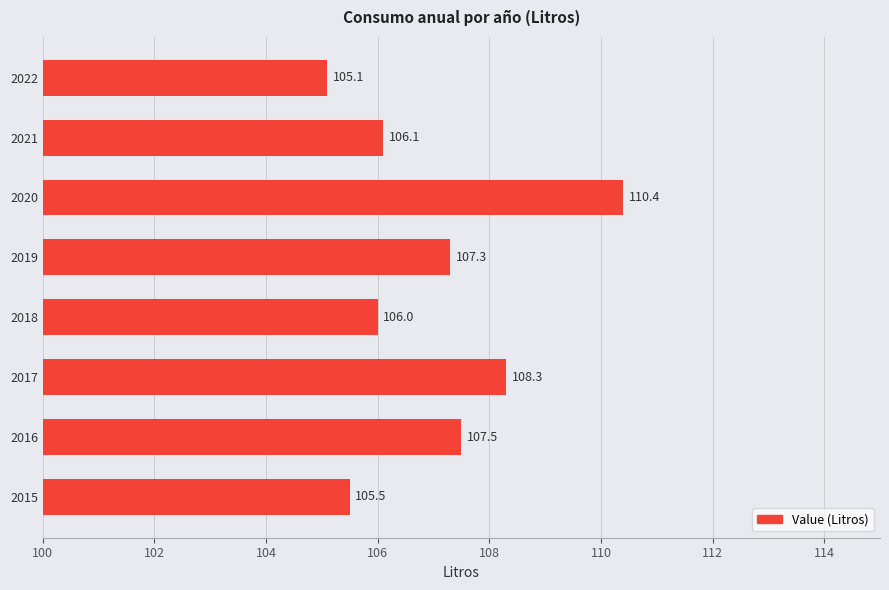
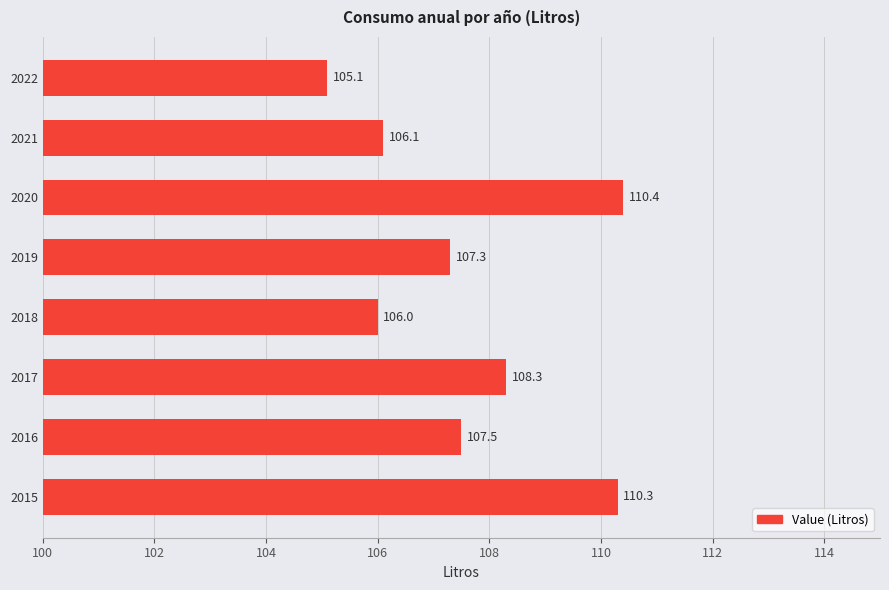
2015: 105.5 -> 110.3
